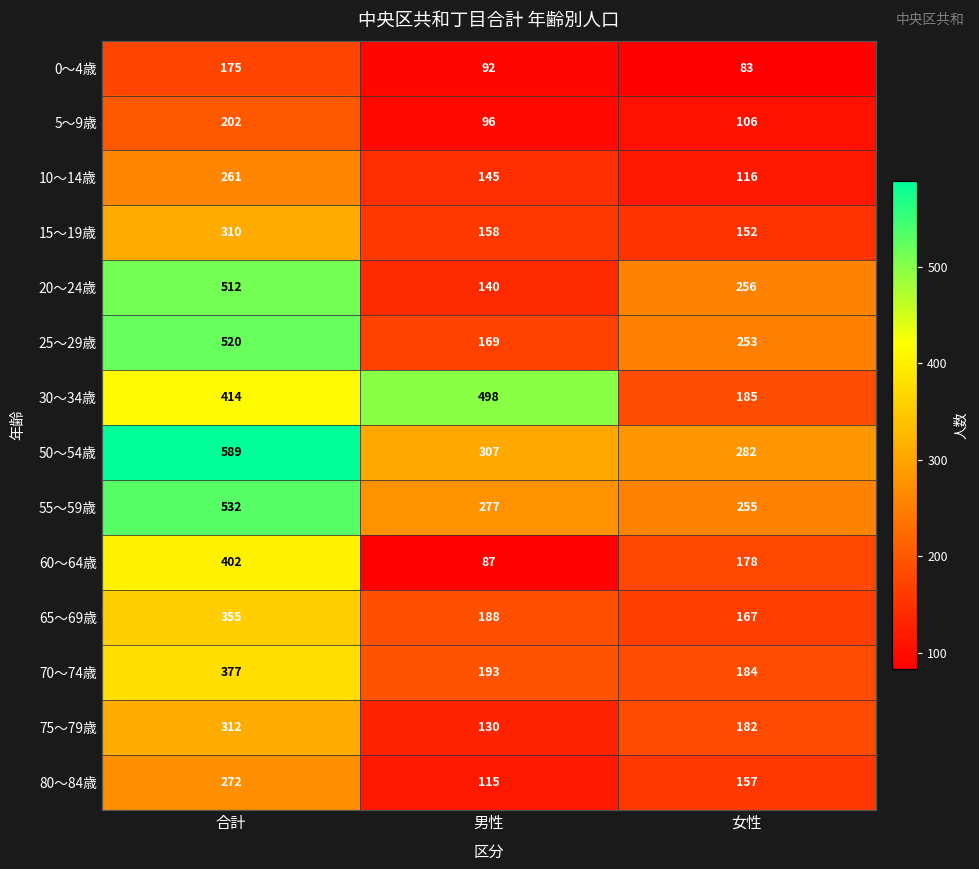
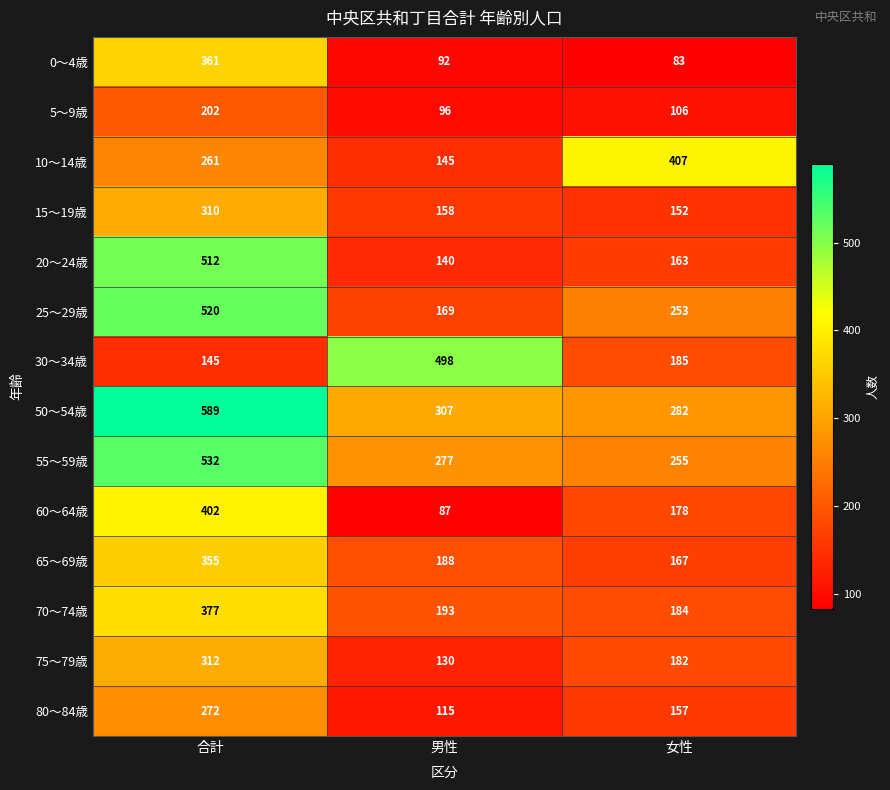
0～4歳, 合計: 175 -> 361
10～14歳, 女性: 116 -> 407
20～24歳, 女性: 256 -> 163
30～34歳, 合計: 414 -> 145
